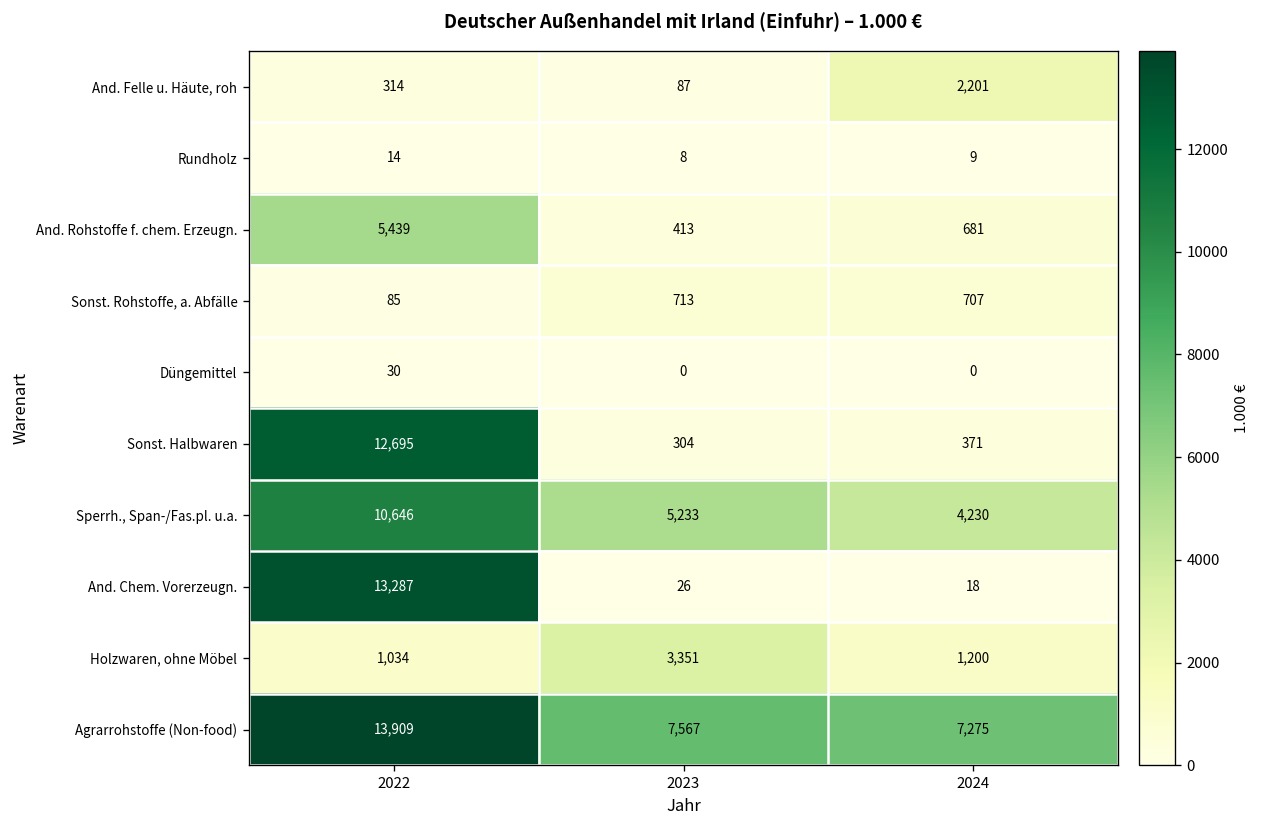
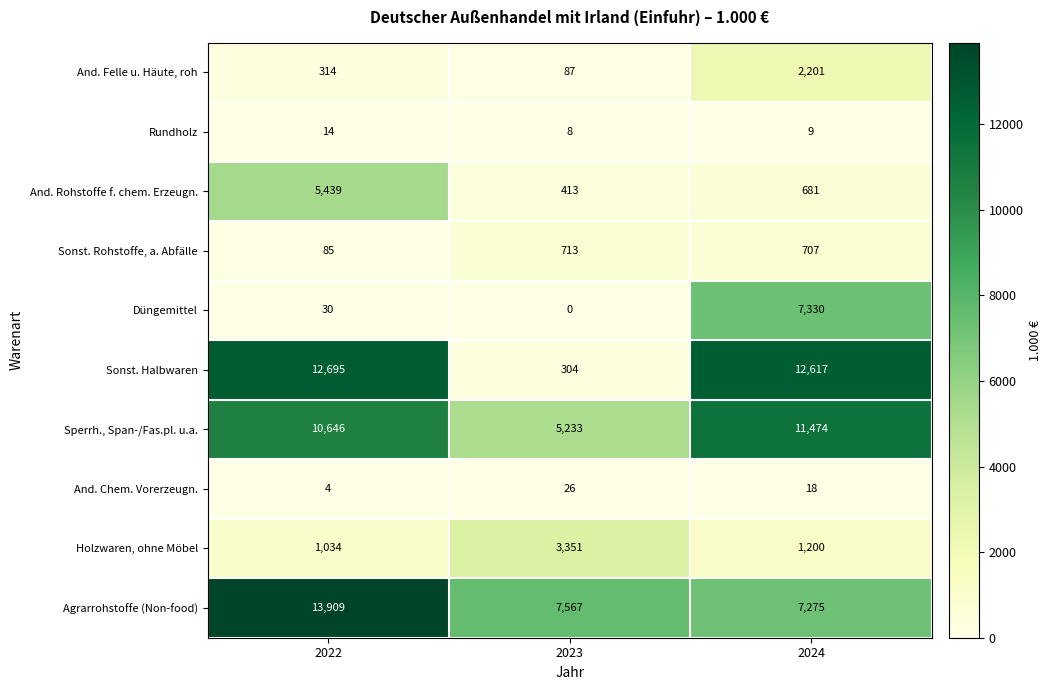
Düngemittel, 2024: 0 -> 7,330
Sonst. Halbwaren, 2024: 371 -> 12,617
Sperrh., Span-/Fas.pl. u.a., 2024: 4,230 -> 11,474
And. Chem. Vorerzeugn., 2022: 13,287 -> 4
